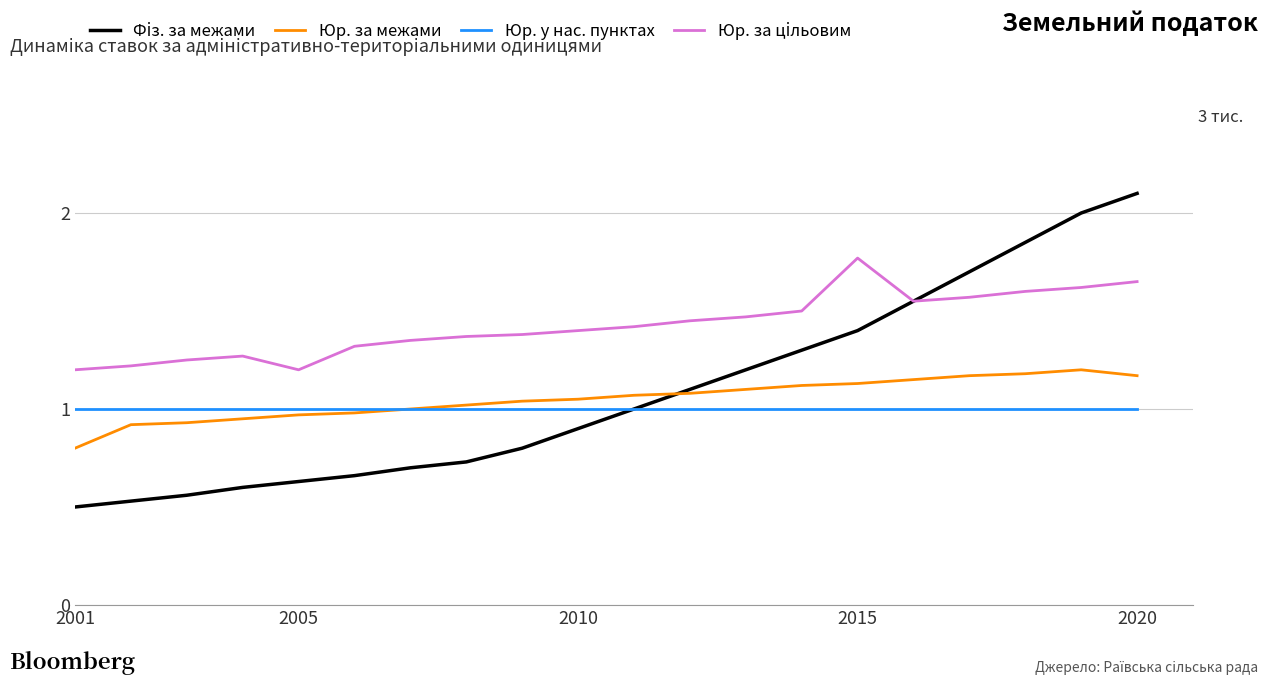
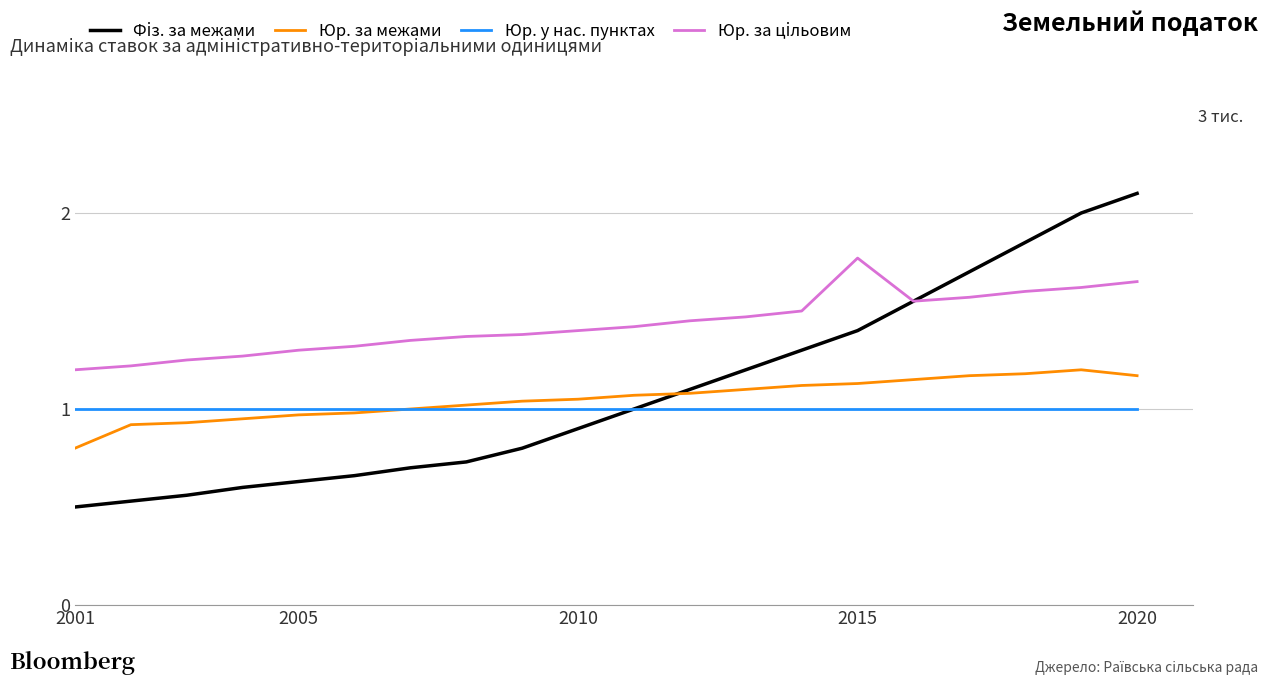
Юр. за цільовим, 2005: 1.2 -> 1.3
